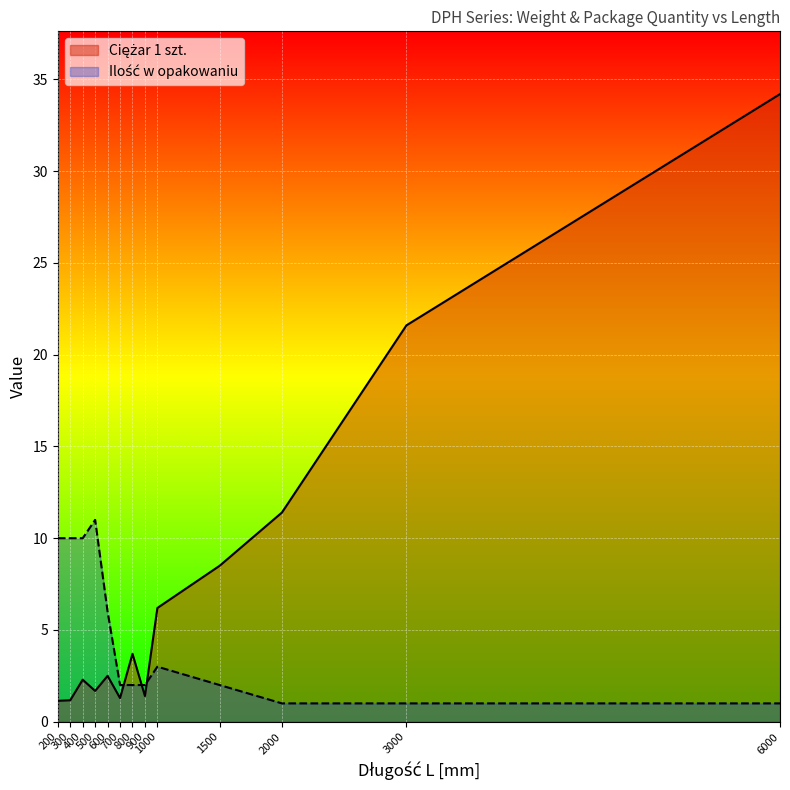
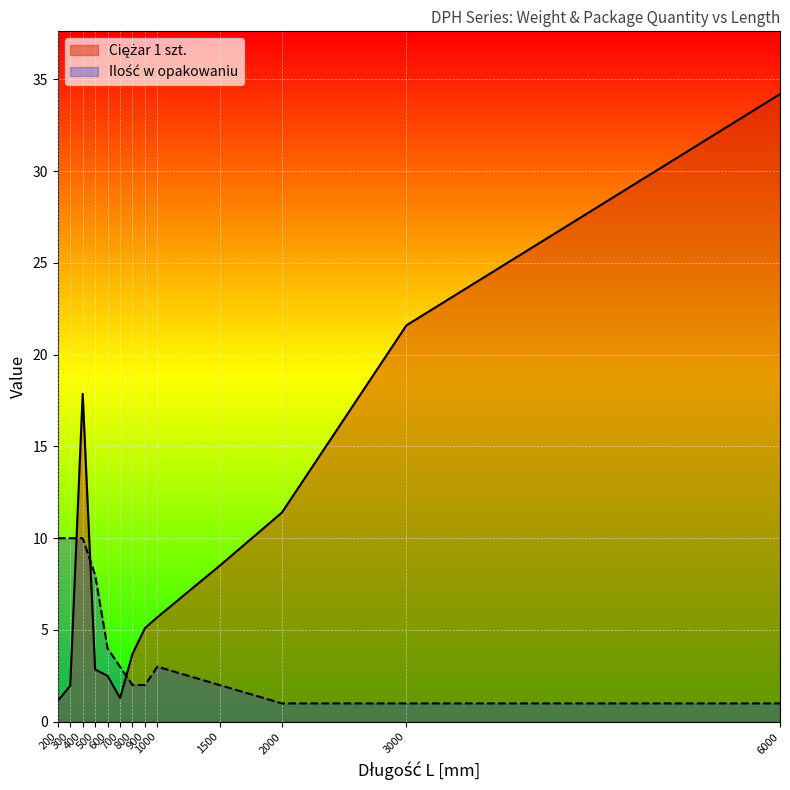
Ciężar 1 szt., 300: 1.2 -> 2.0
Ciężar 1 szt., 400: 2.3 -> 17.9
Ciężar 1 szt., 500: 1.7 -> 2.9
Ilość w opakowaniu, 500: 11 -> 8
Ilość w opakowaniu, 600: 6 -> 4
Ilość w opakowaniu, 700: 2 -> 3
Ciężar 1 szt., 900: 1.4 -> 5.1
Ciężar 1 szt., 1000: 6.2 -> 5.7
